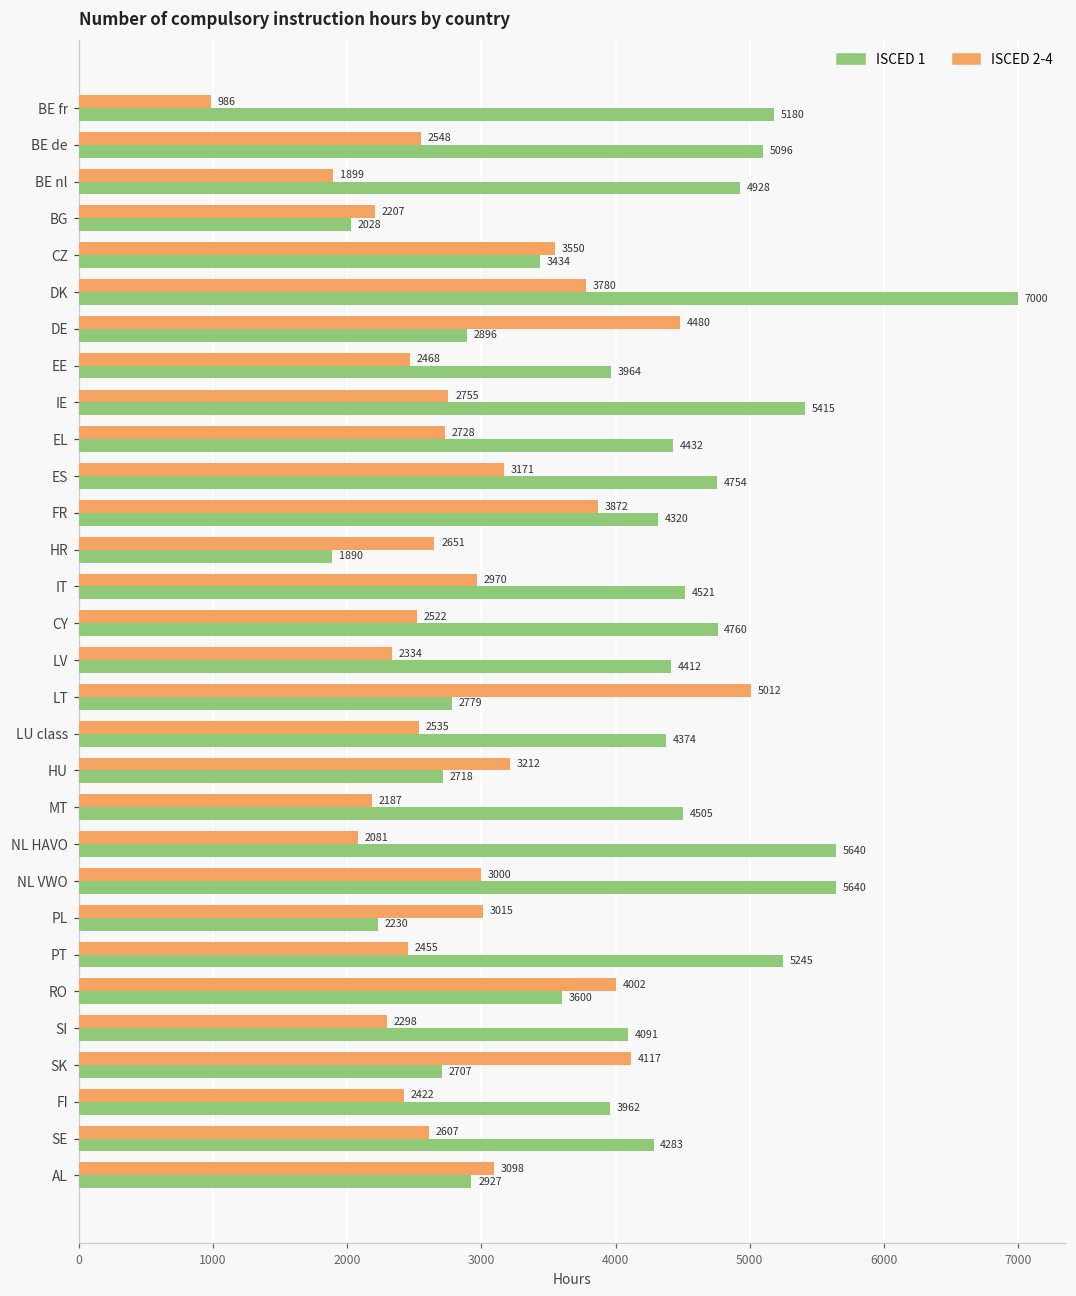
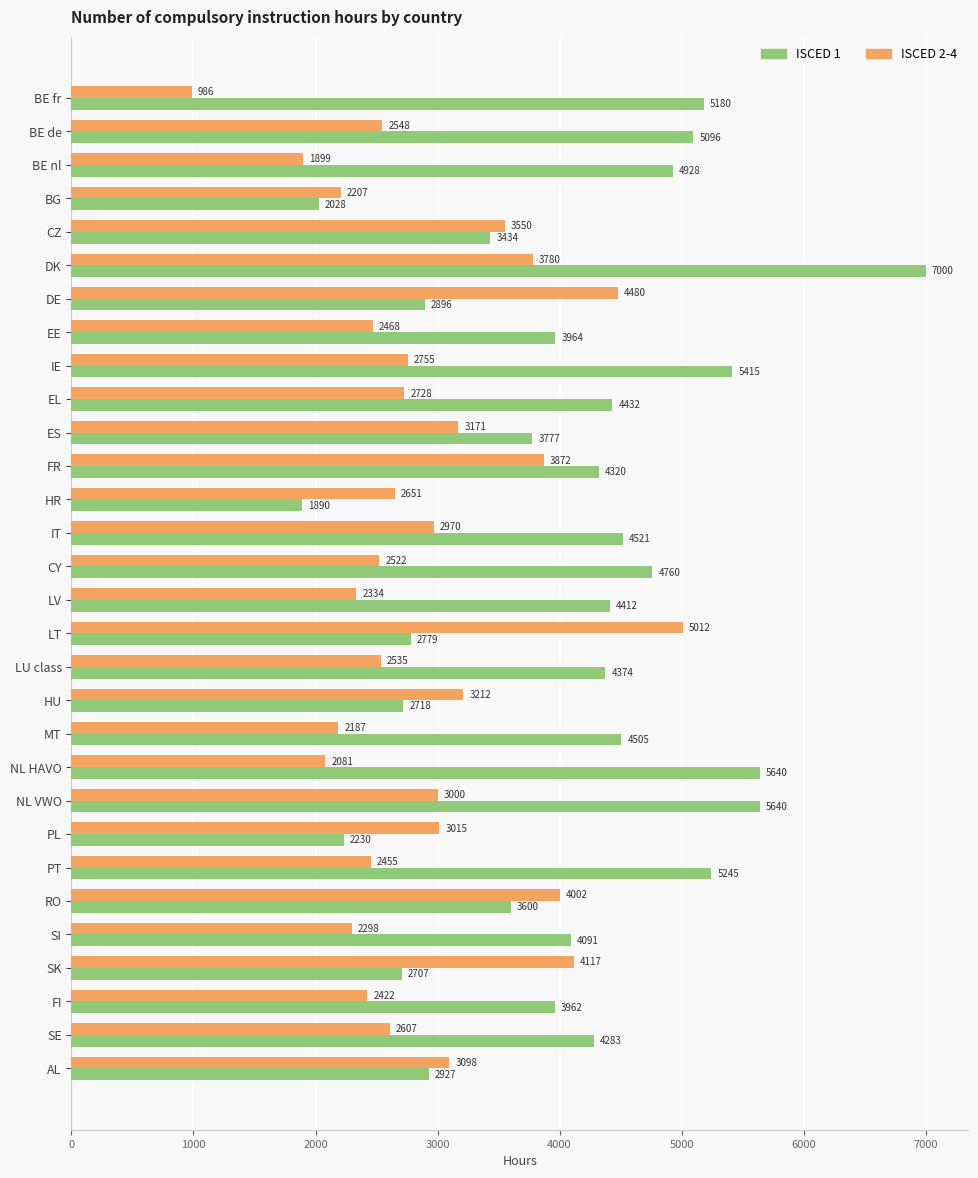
ISCED 1, ES: 4754 -> 3777
